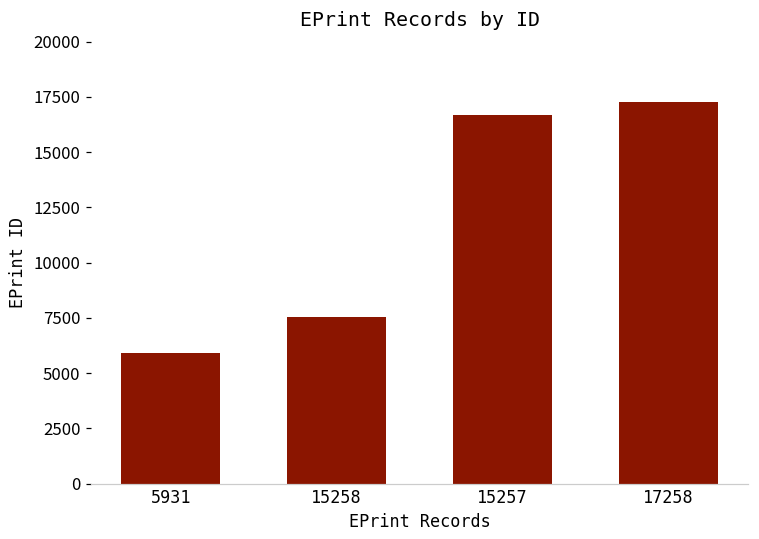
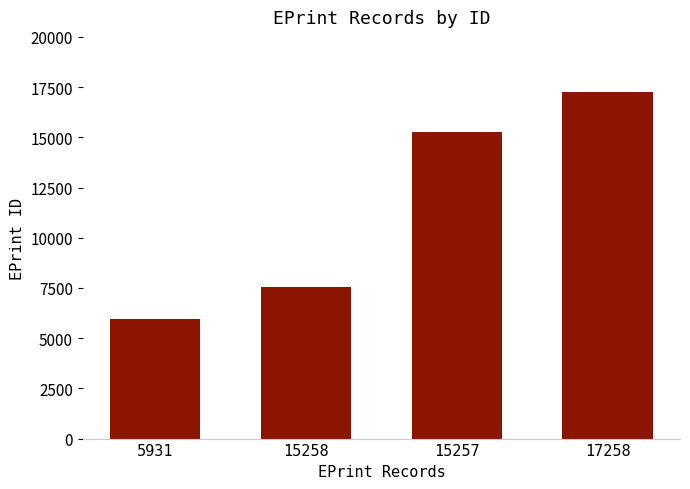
15257: 16700 -> 15300
